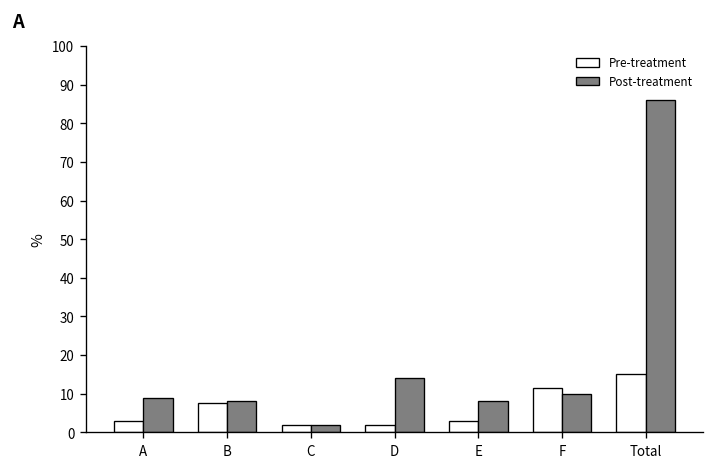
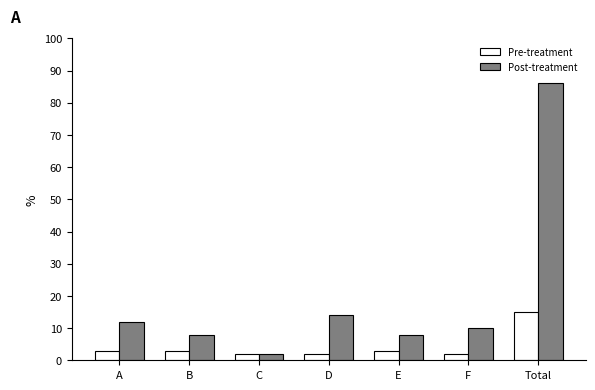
Post-treatment, A: 9 -> 12
Pre-treatment, B: 8 -> 3
Pre-treatment, F: 11 -> 2
